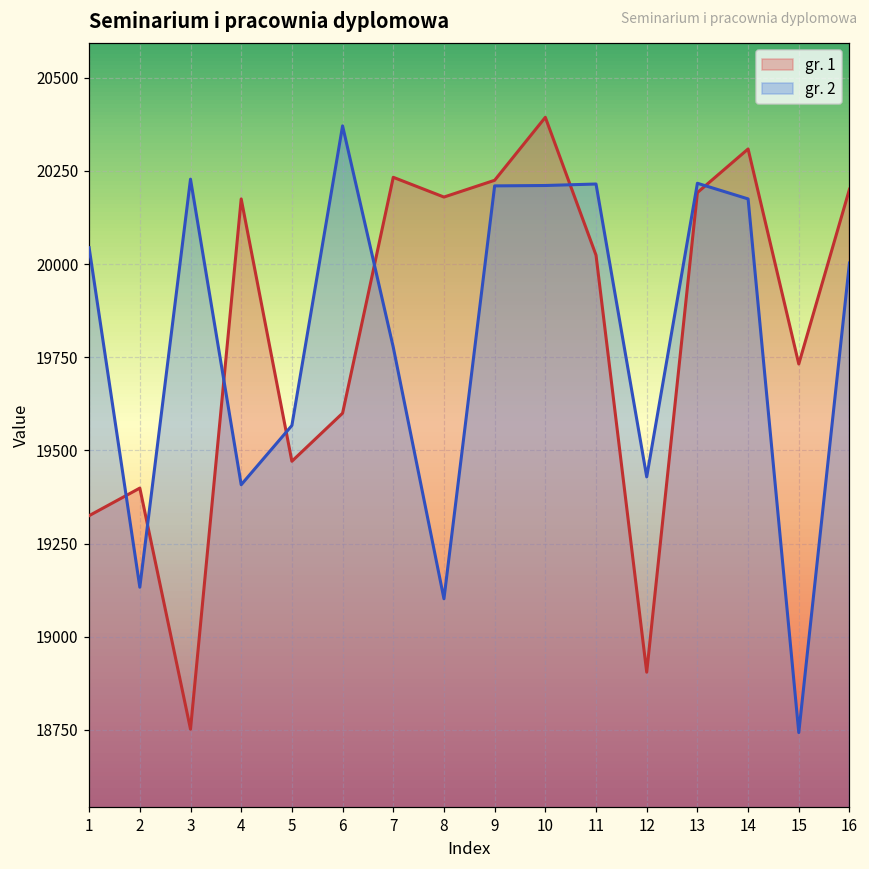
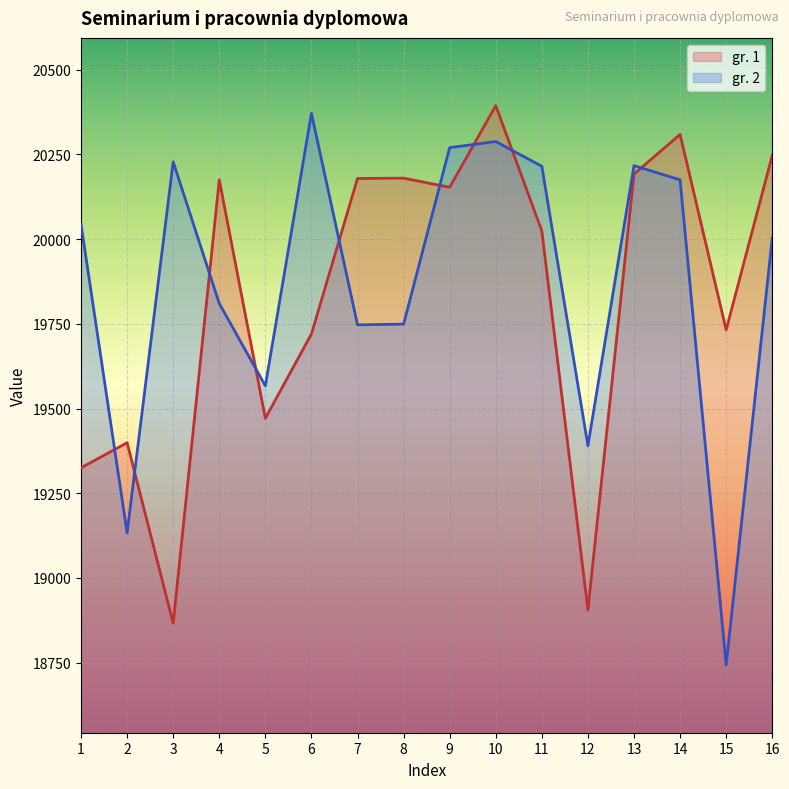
gr. 1, 3: 18750 -> 18870
gr. 2, 4: 19410 -> 19810
gr. 1, 6: 19600 -> 19720
gr. 1, 7: 20230 -> 20180
gr. 2, 7: 19780 -> 19750
gr. 2, 8: 19100 -> 19750
gr. 1, 9: 20230 -> 20150
gr. 2, 9: 20210 -> 20270
gr. 2, 10: 20210 -> 20290
gr. 2, 12: 19430 -> 19390
gr. 1, 16: 20200 -> 20250
